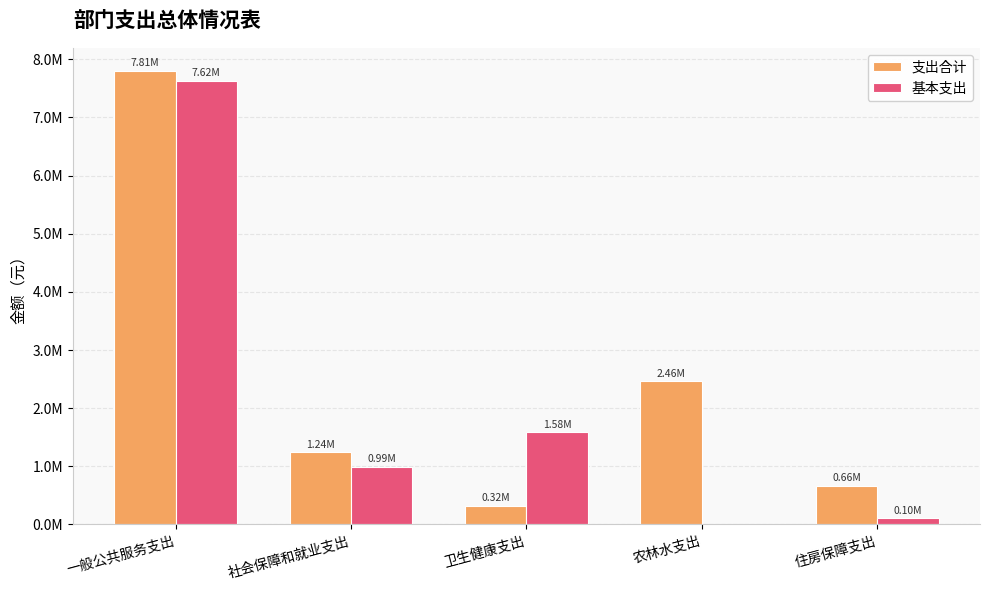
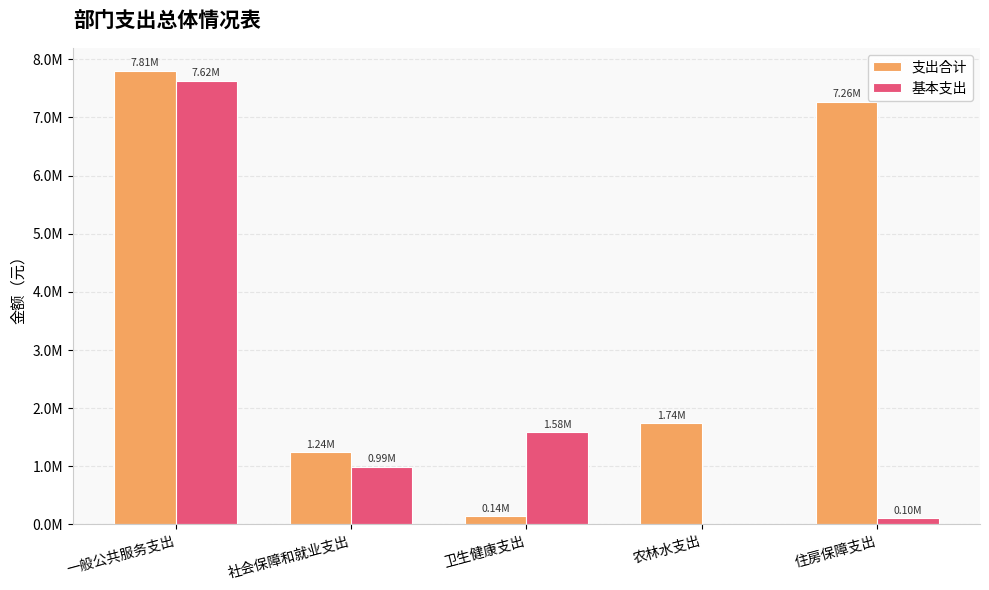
支出合计, 卫生健康支出: 0.32M -> 0.14M
支出合计, 农林水支出: 2.46M -> 1.74M
支出合计, 住房保障支出: 0.66M -> 7.26M
